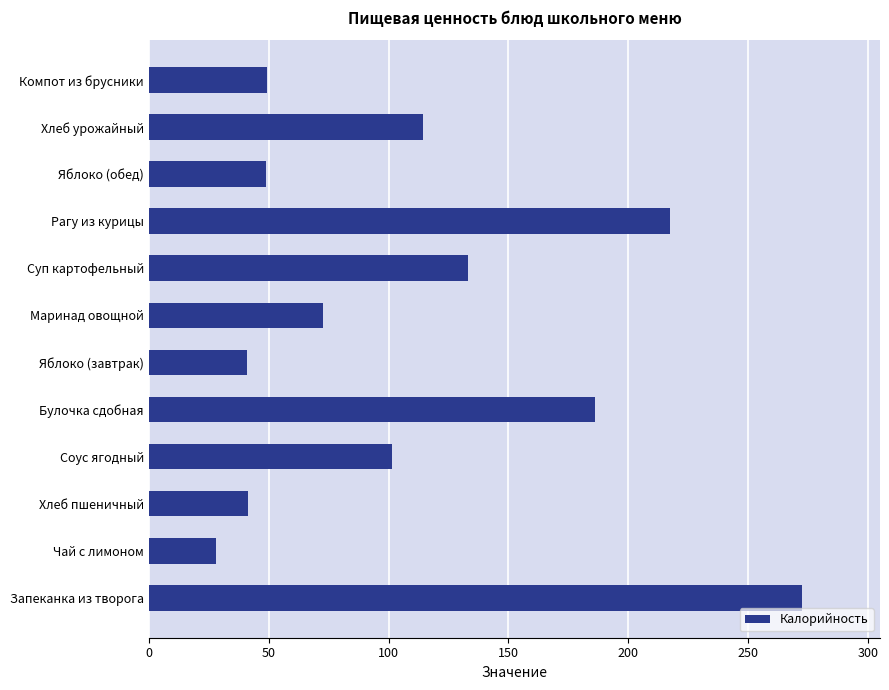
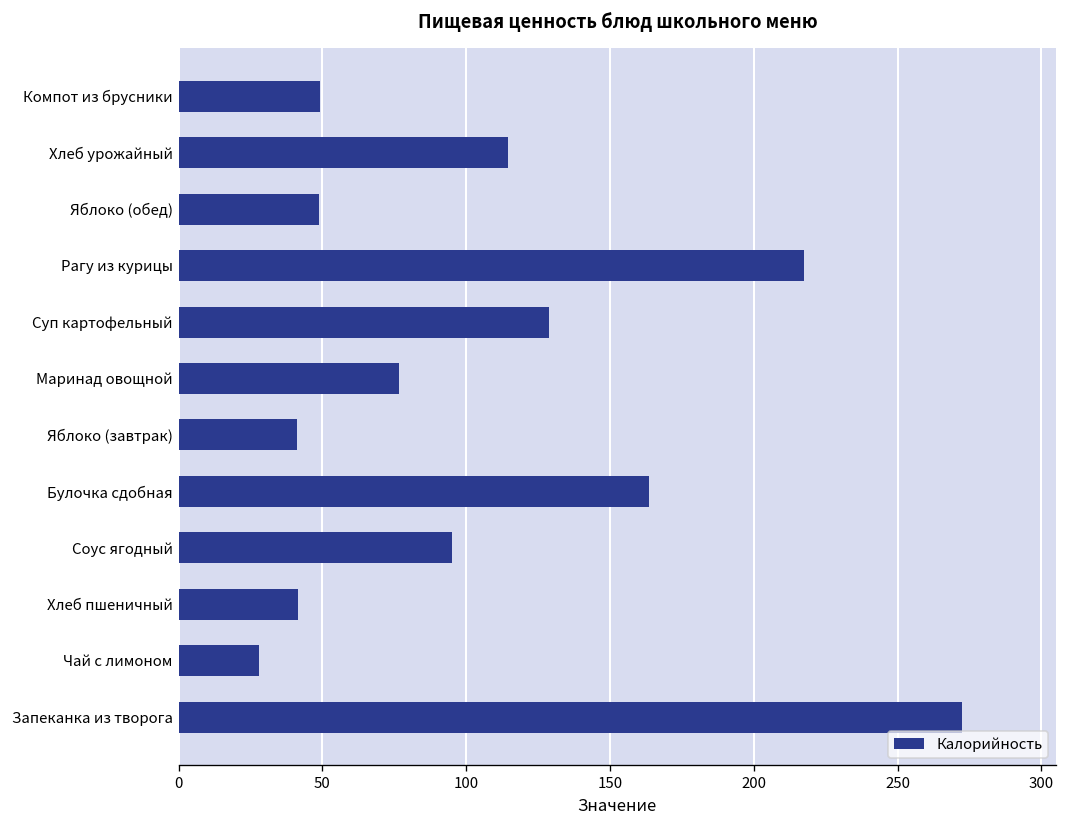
Суп картофельный: 133 -> 129
Маринад овощной: 73 -> 77
Булочка сдобная: 186 -> 163
Соус ягодный: 102 -> 95
